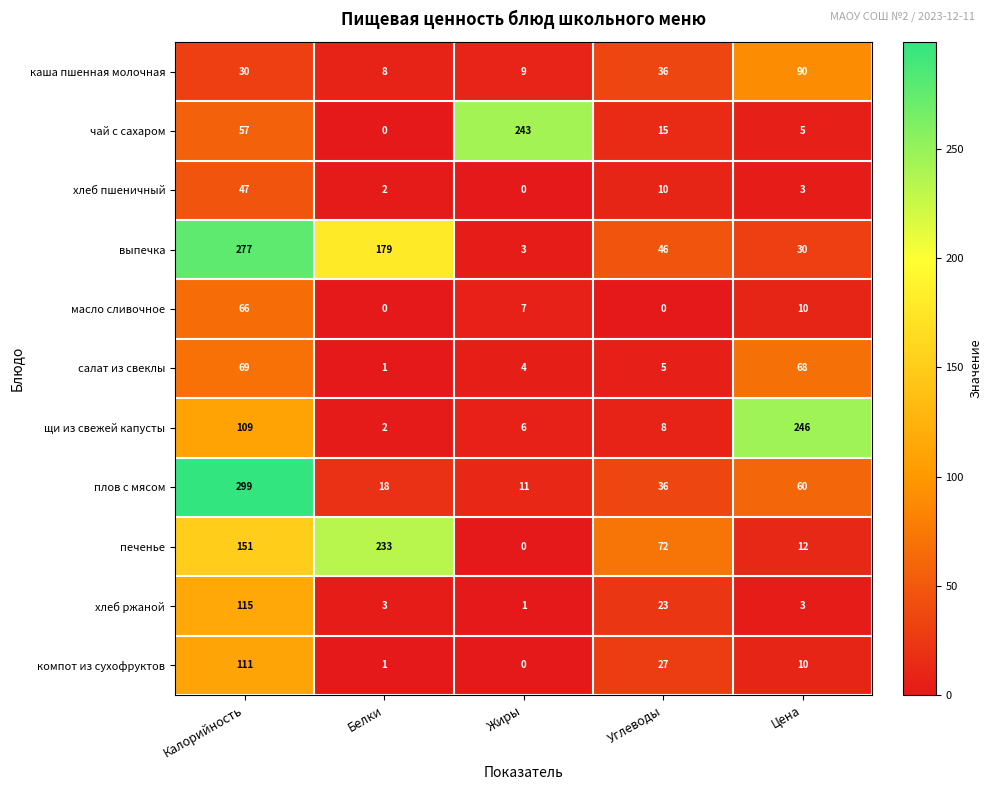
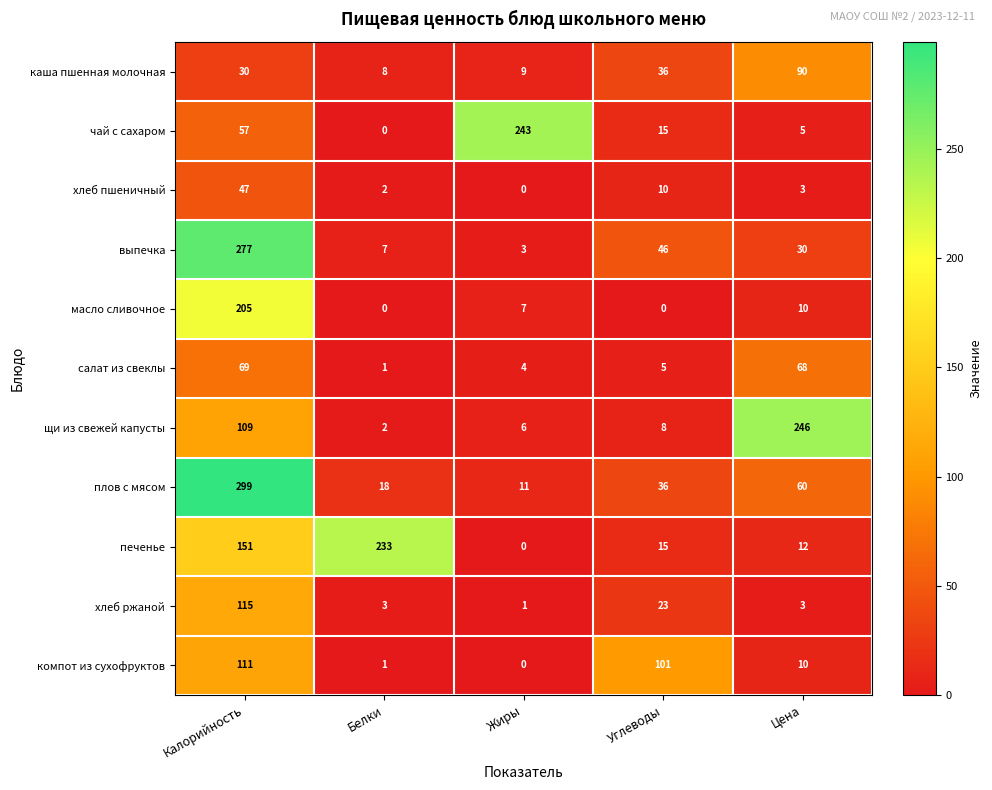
выпечка, Белки: 179 -> 7
масло сливочное, Калорийность: 66 -> 205
печенье, Углеводы: 72 -> 15
компот из сухофруктов, Углеводы: 27 -> 101
